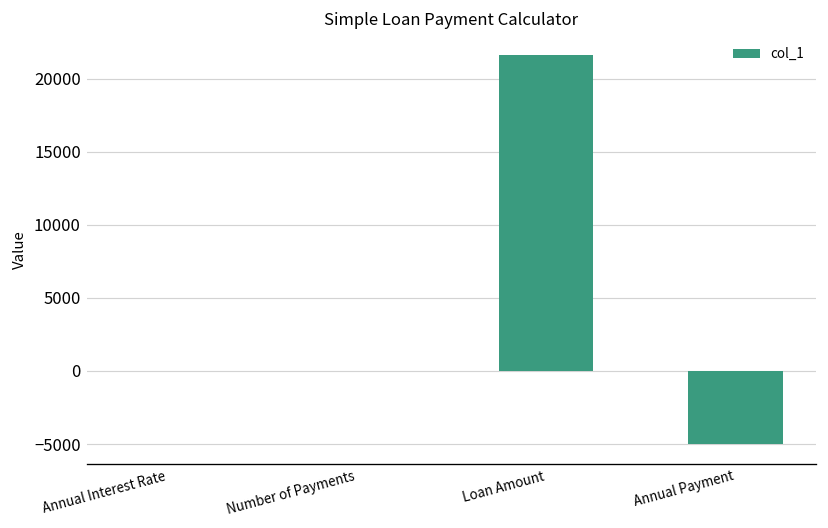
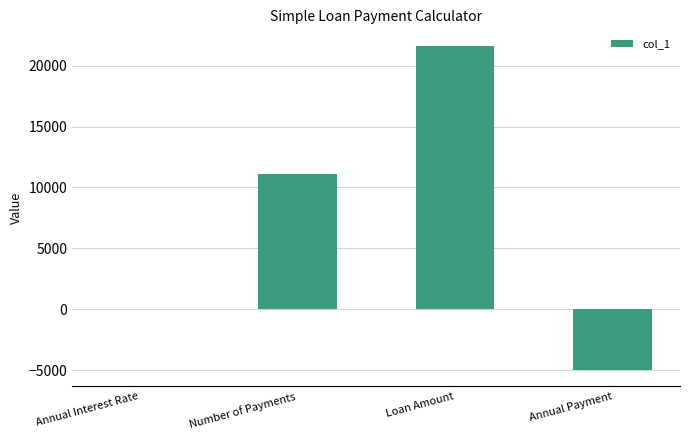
Number of Payments: 0 -> 11100
